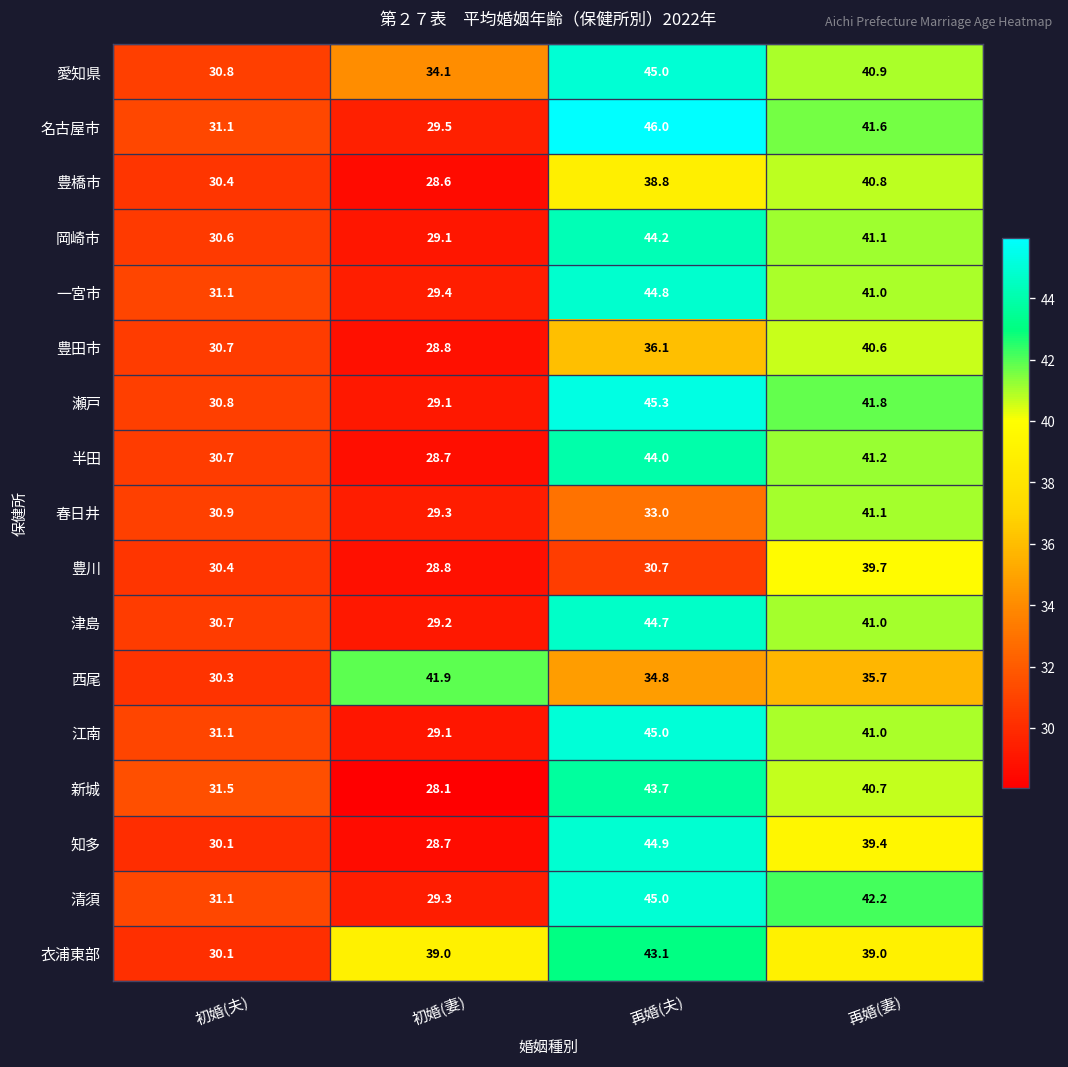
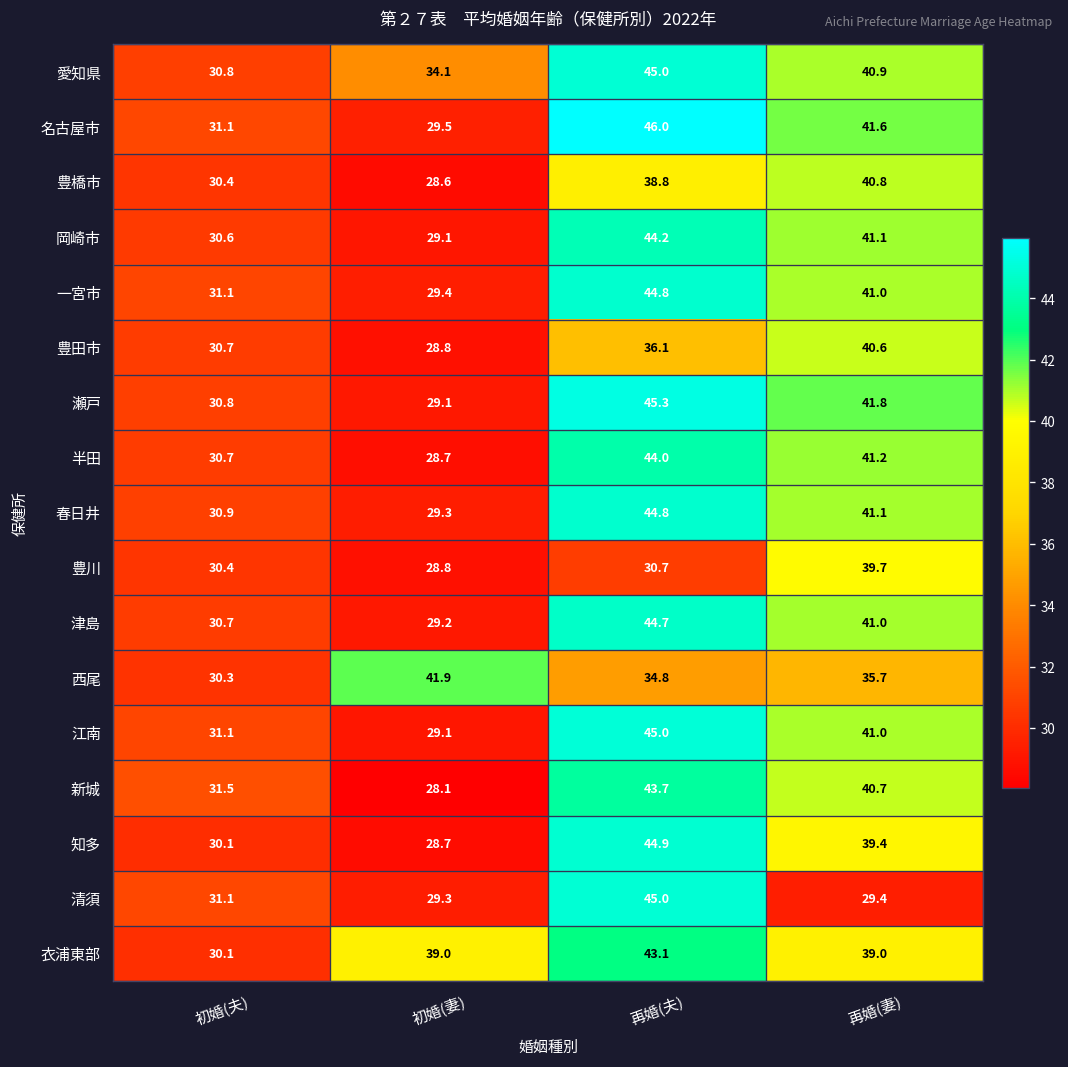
春日井, 再婚(夫): 33.0 -> 44.8
清須, 再婚(妻): 42.2 -> 29.4
